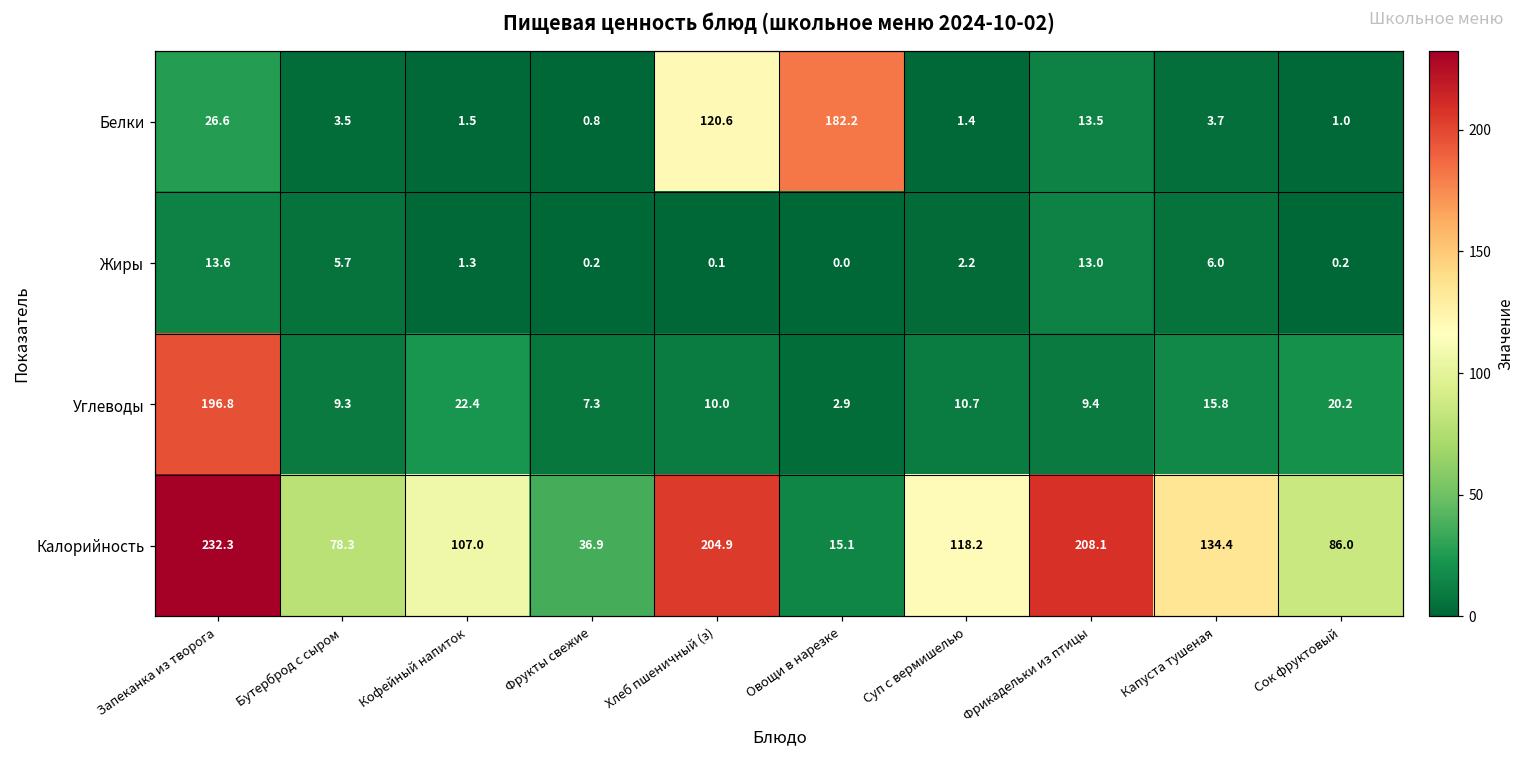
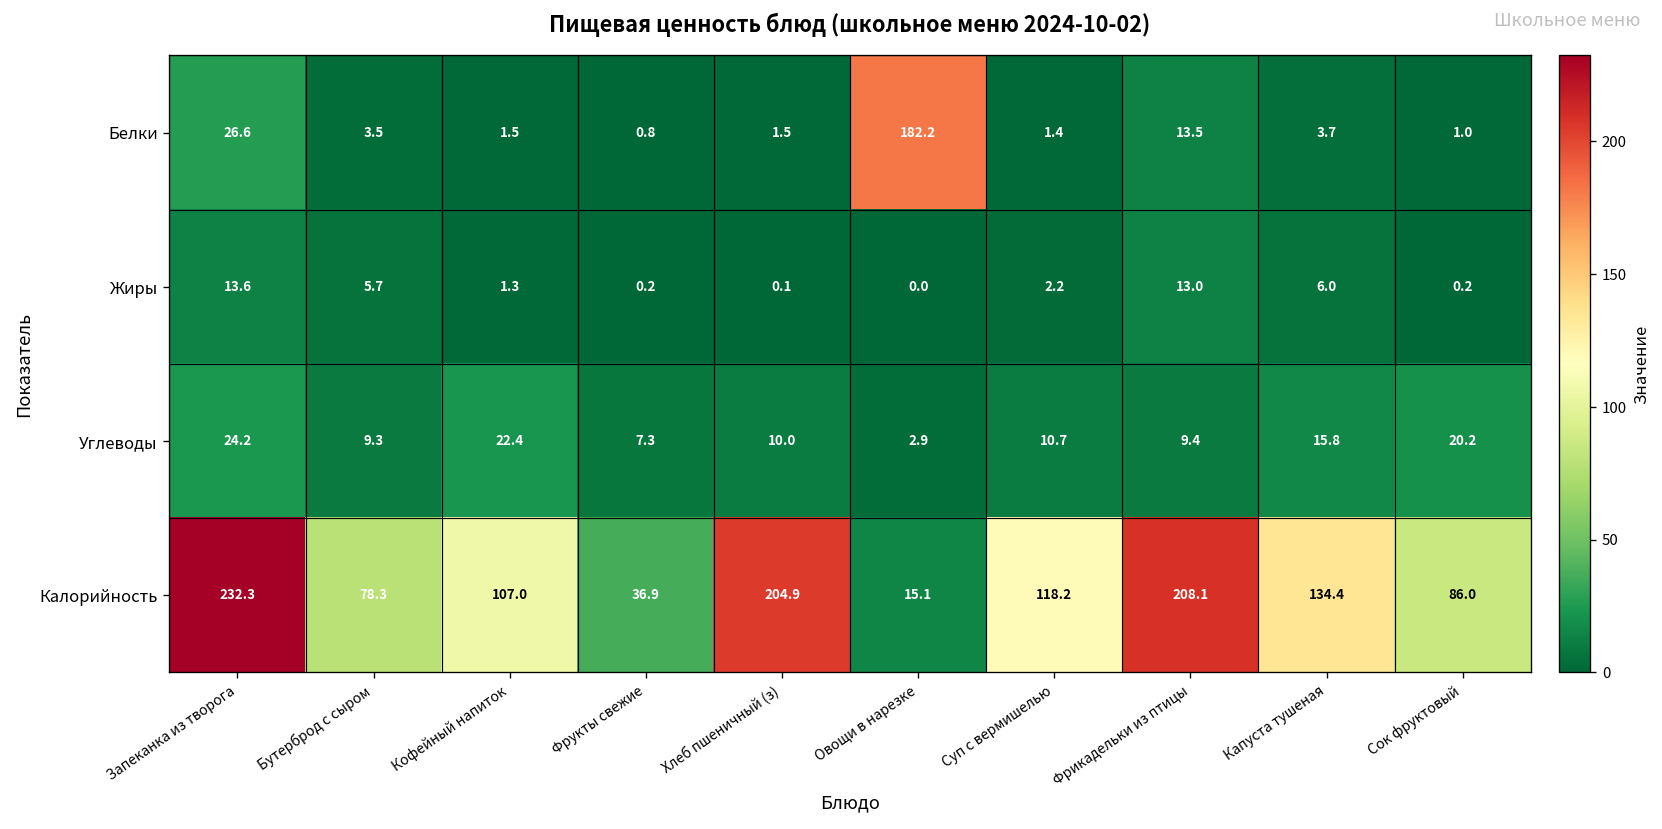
Белки, Хлеб пшеничный (з): 120.6 -> 1.5
Углеводы, Запеканка из творога: 196.8 -> 24.2
